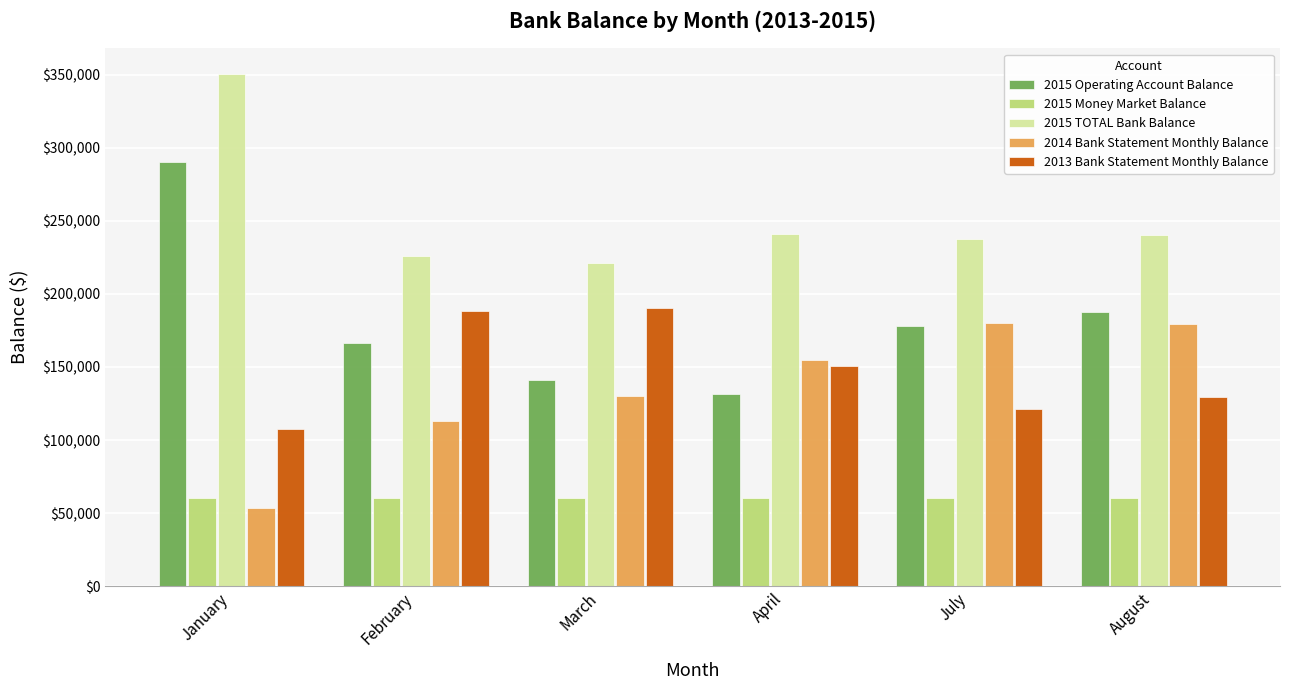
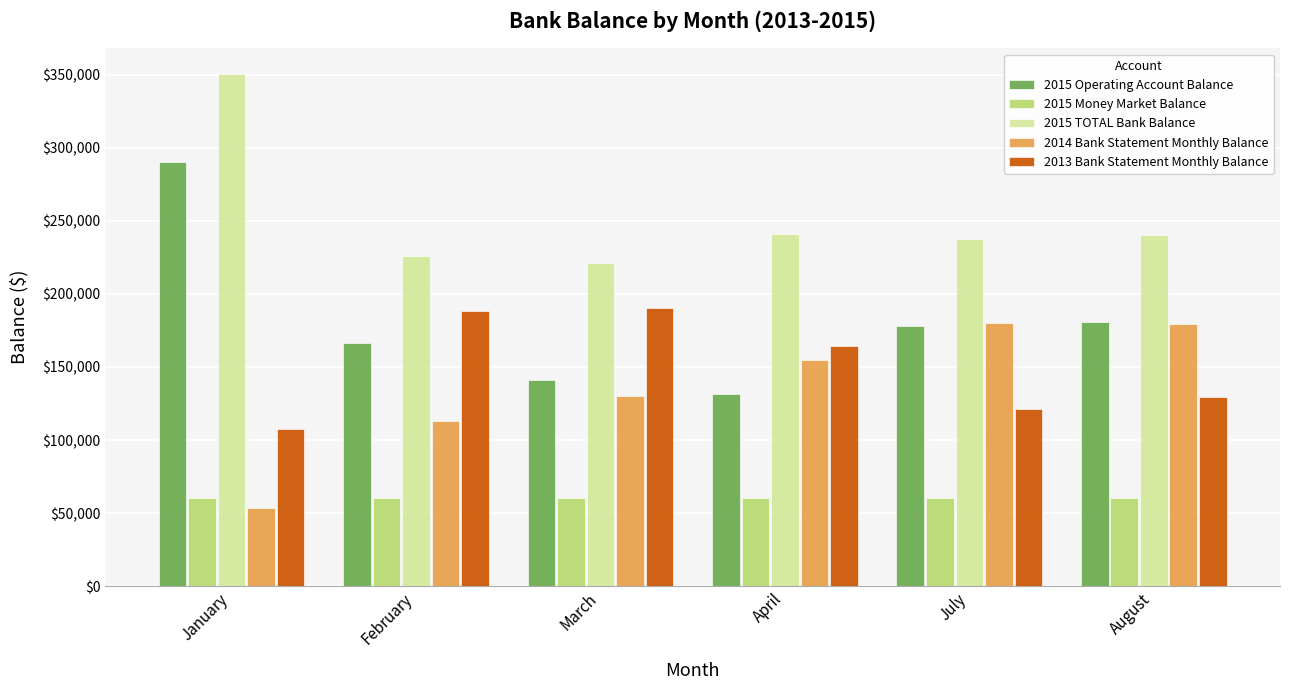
2013 Bank Statement Monthly Balance, April: $151,000 -> $164,000
2015 Operating Account Balance, August: $187,000 -> $181,000
